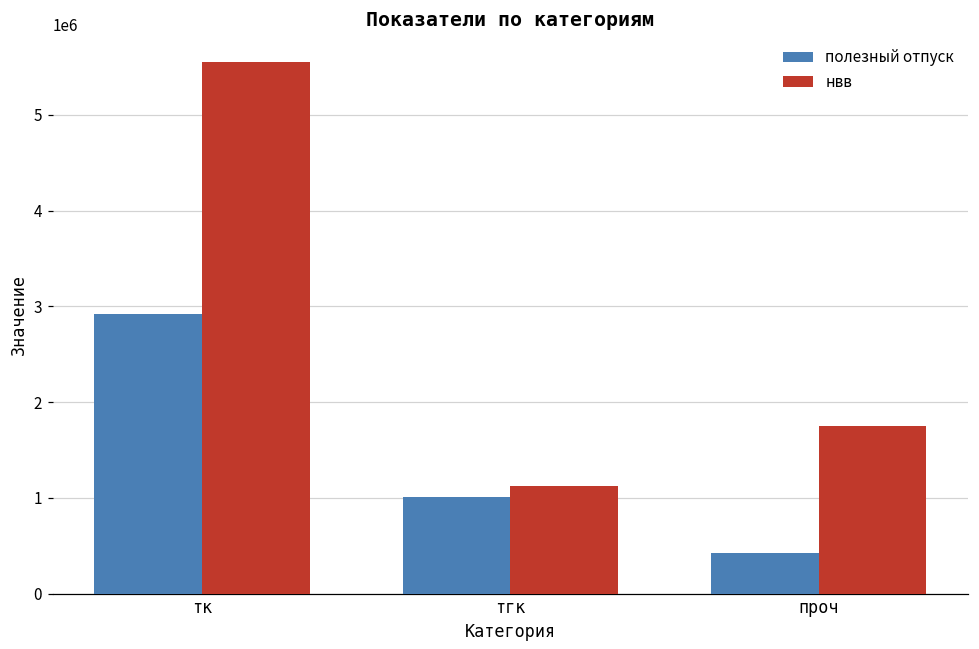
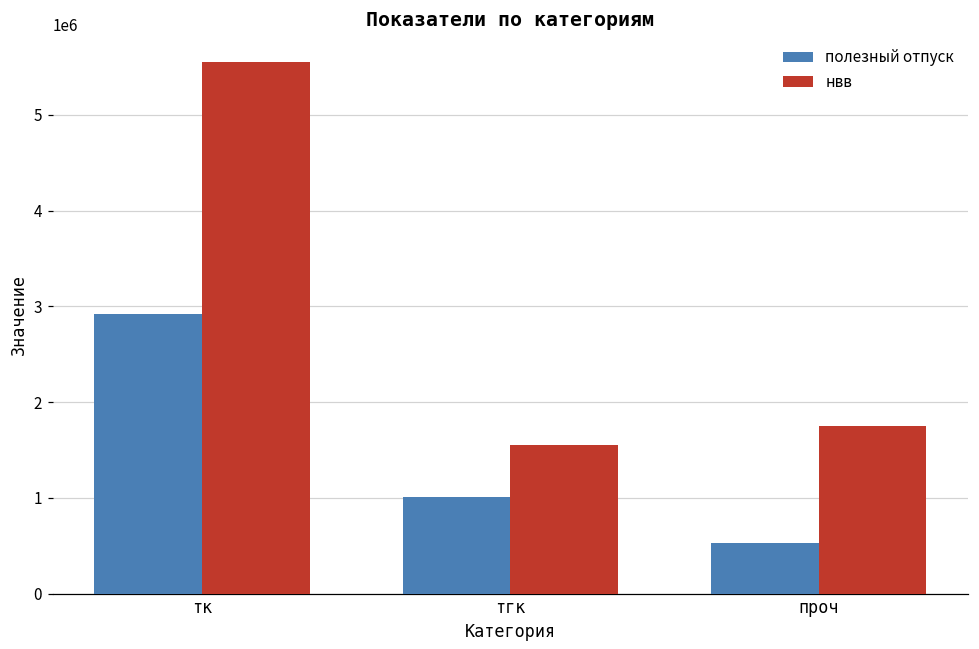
нвв, тгк: 1100000 -> 1600000
полезный отпуск, проч: 400000 -> 500000
